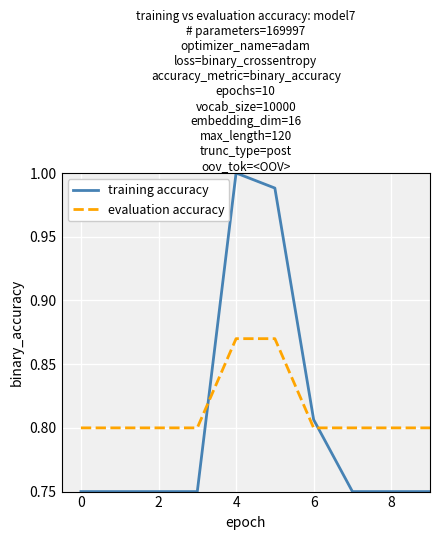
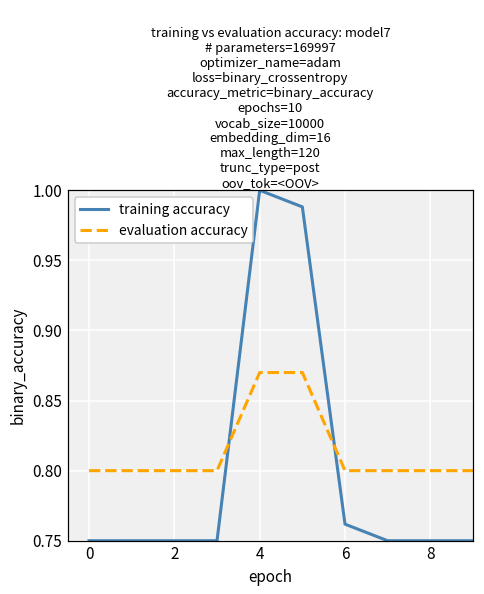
training accuracy, 6: 0.806 -> 0.762
